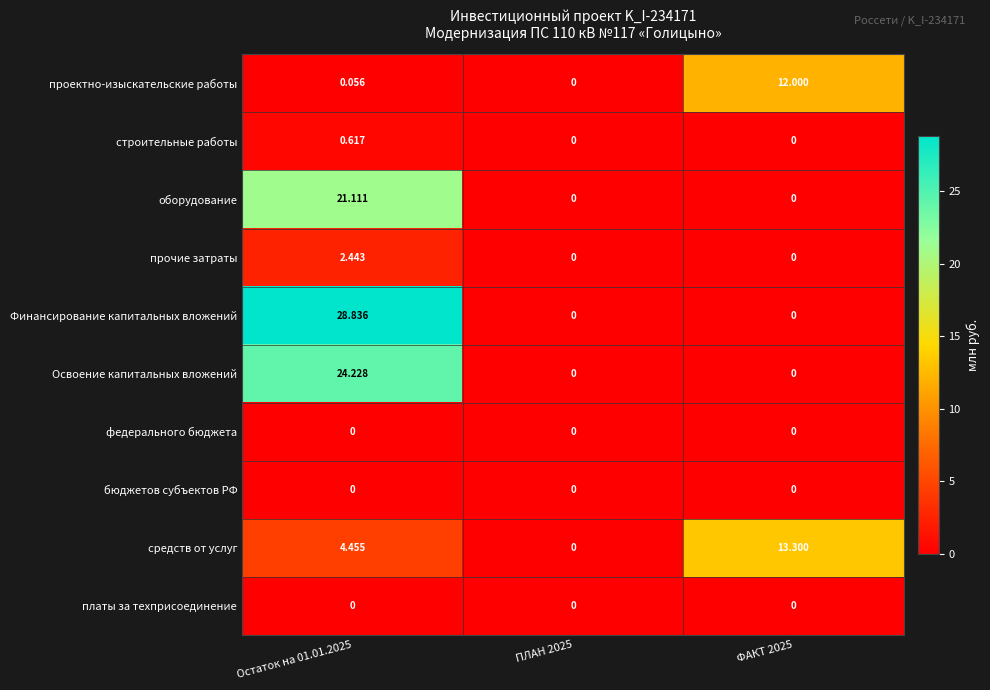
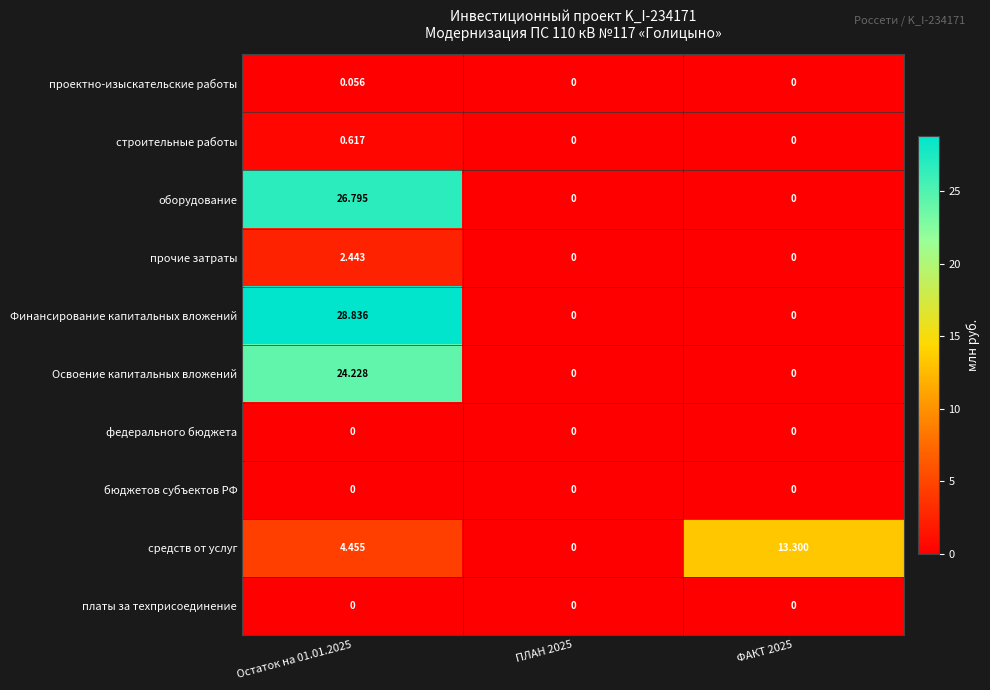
проектно-изыскательские работы, ФАКТ 2025: 12.000 -> 0
оборудование, Остаток на 01.01.2025: 21.111 -> 26.795
